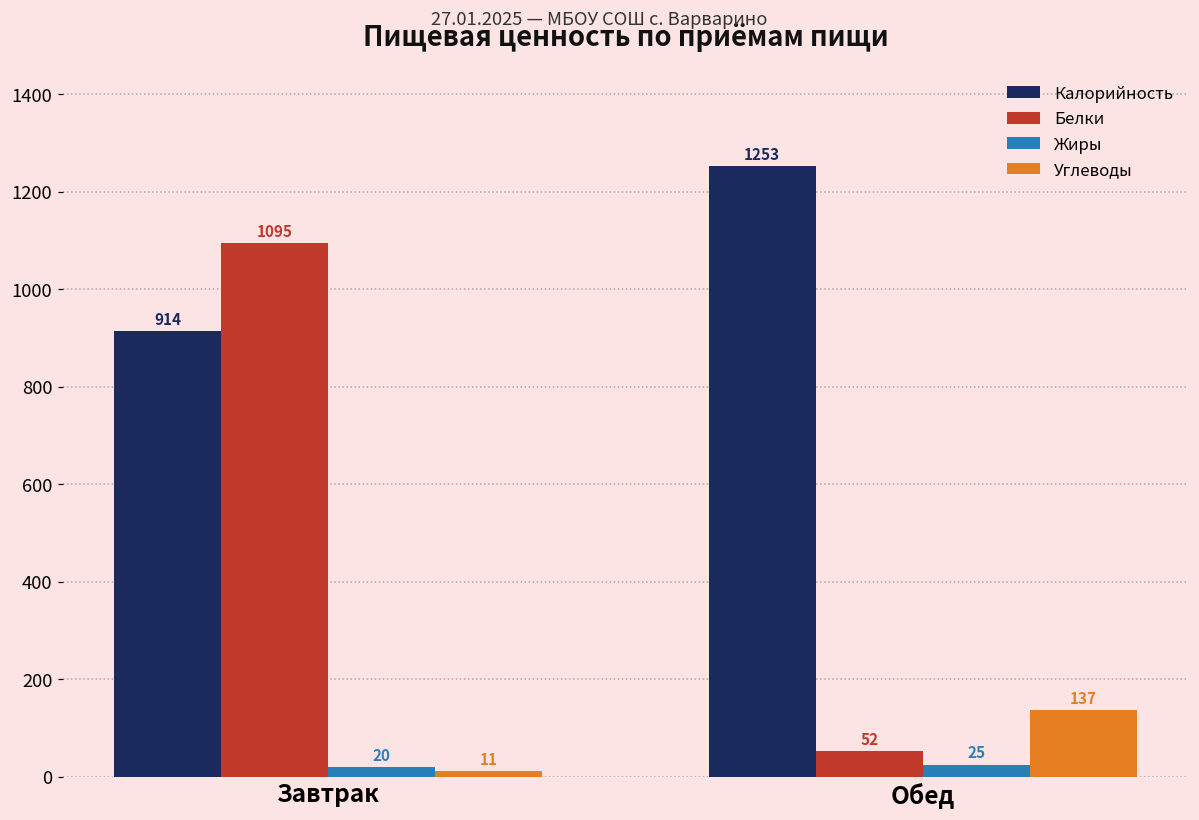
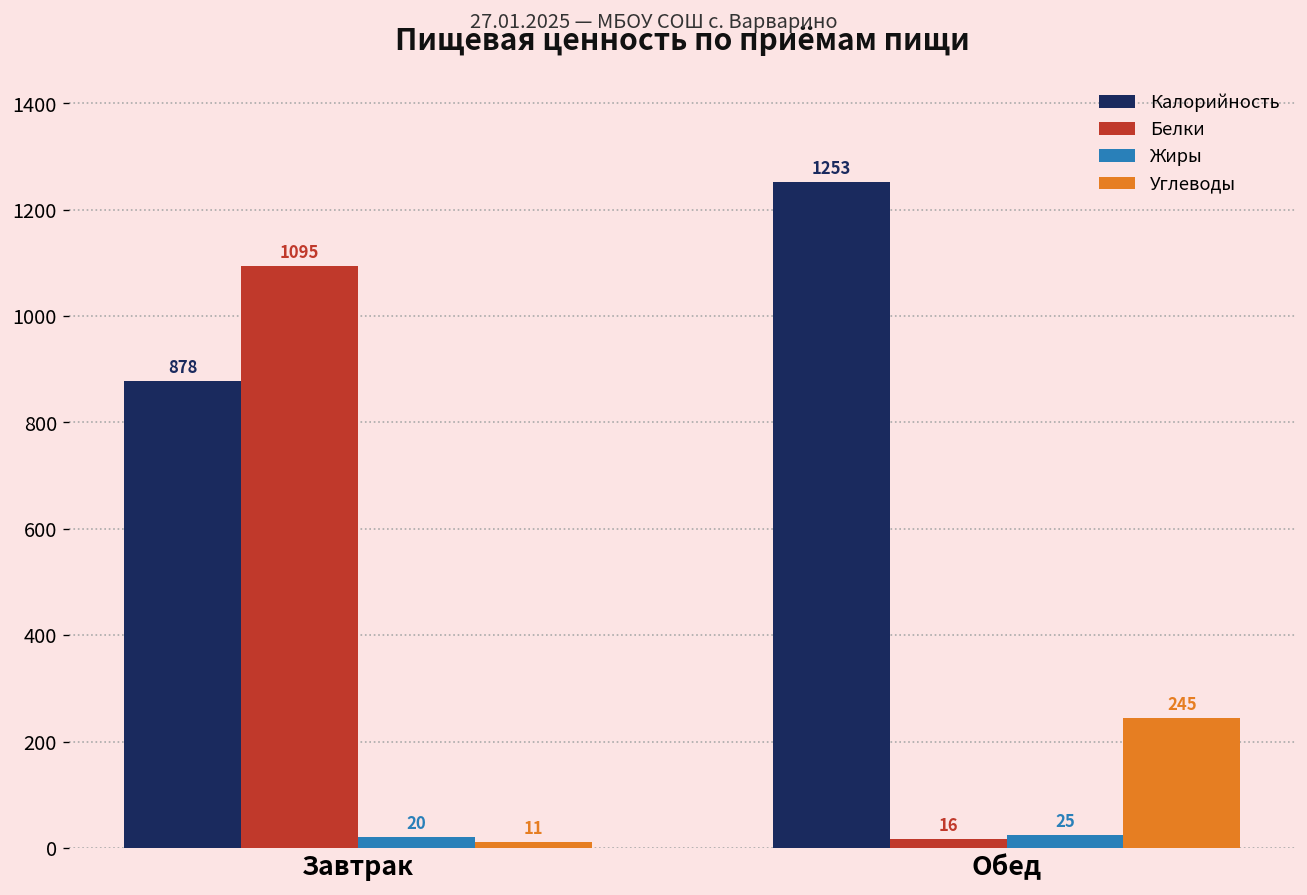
Калорийность, Завтрак: 914 -> 878
Белки, Обед: 52 -> 16
Углеводы, Обед: 137 -> 245
